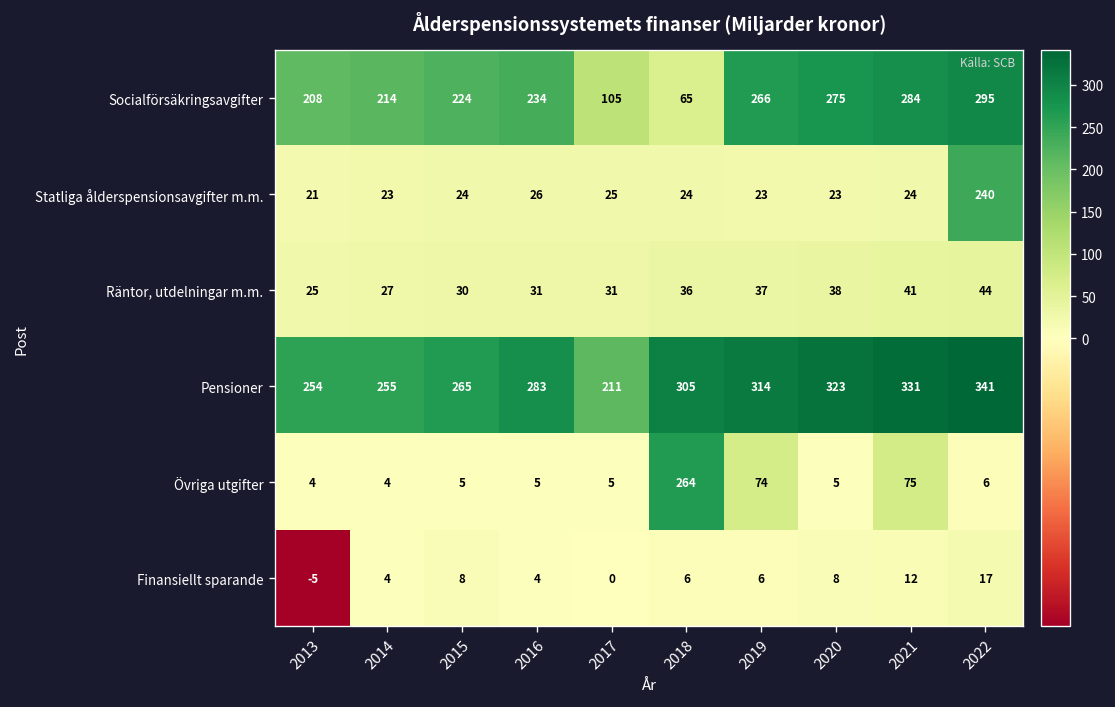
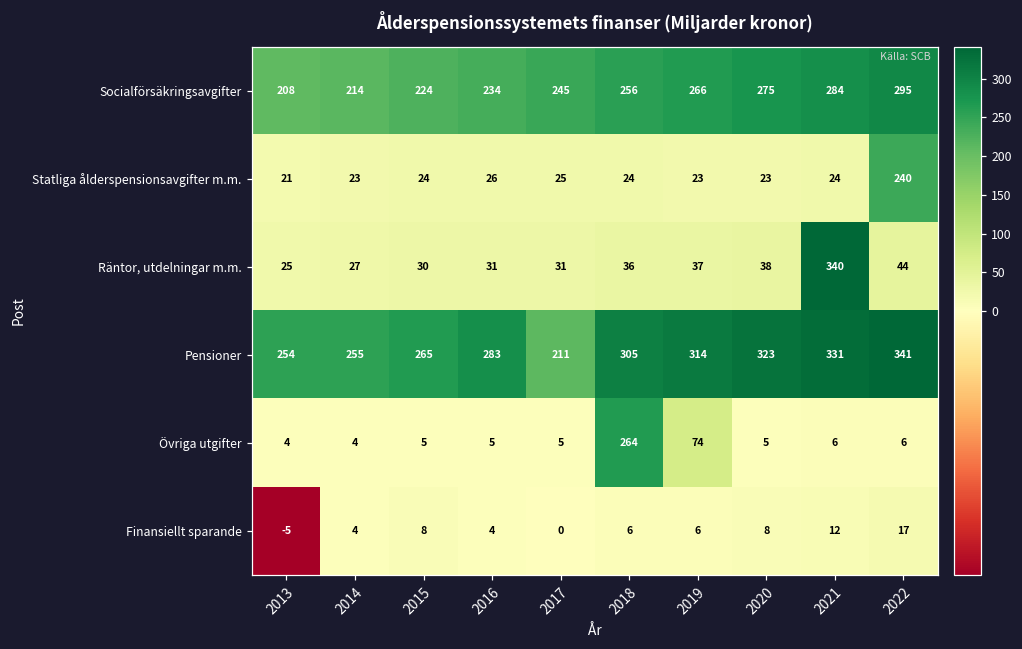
Socialförsäkringsavgifter, 2017: 105 -> 245
Socialförsäkringsavgifter, 2018: 65 -> 256
Räntor, utdelningar m.m., 2021: 41 -> 340
Övriga utgifter, 2021: 75 -> 6
